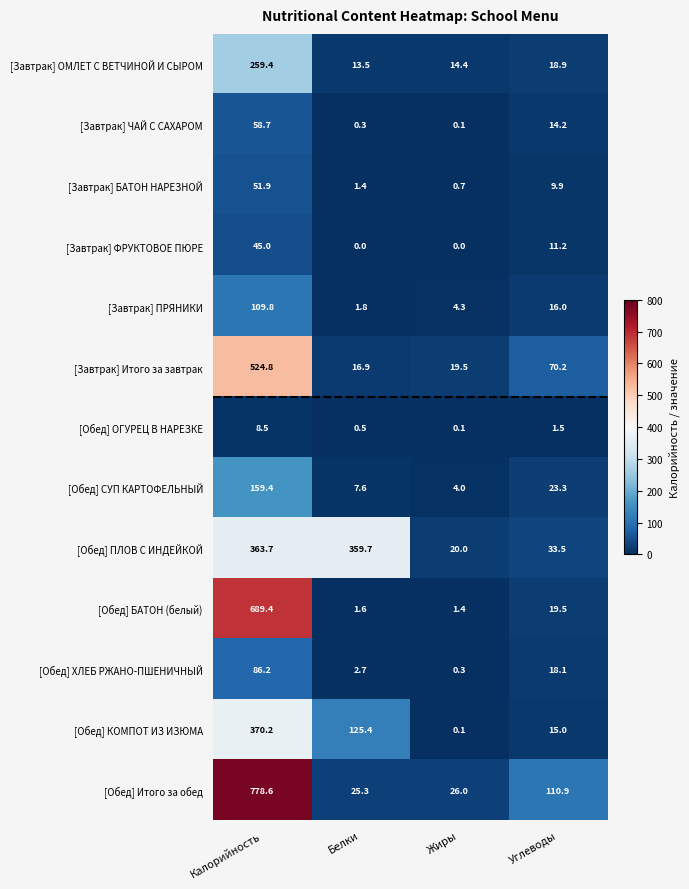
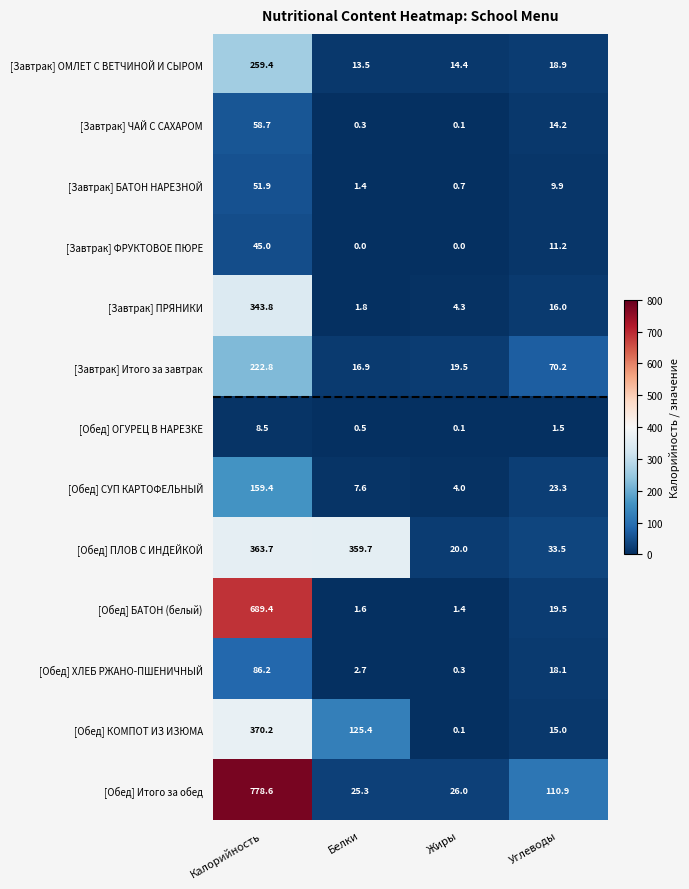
[Завтрак] ПРЯНИКИ, Калорийность: 109.8 -> 343.8
[Завтрак] Итого за завтрак, Калорийность: 524.8 -> 222.8
